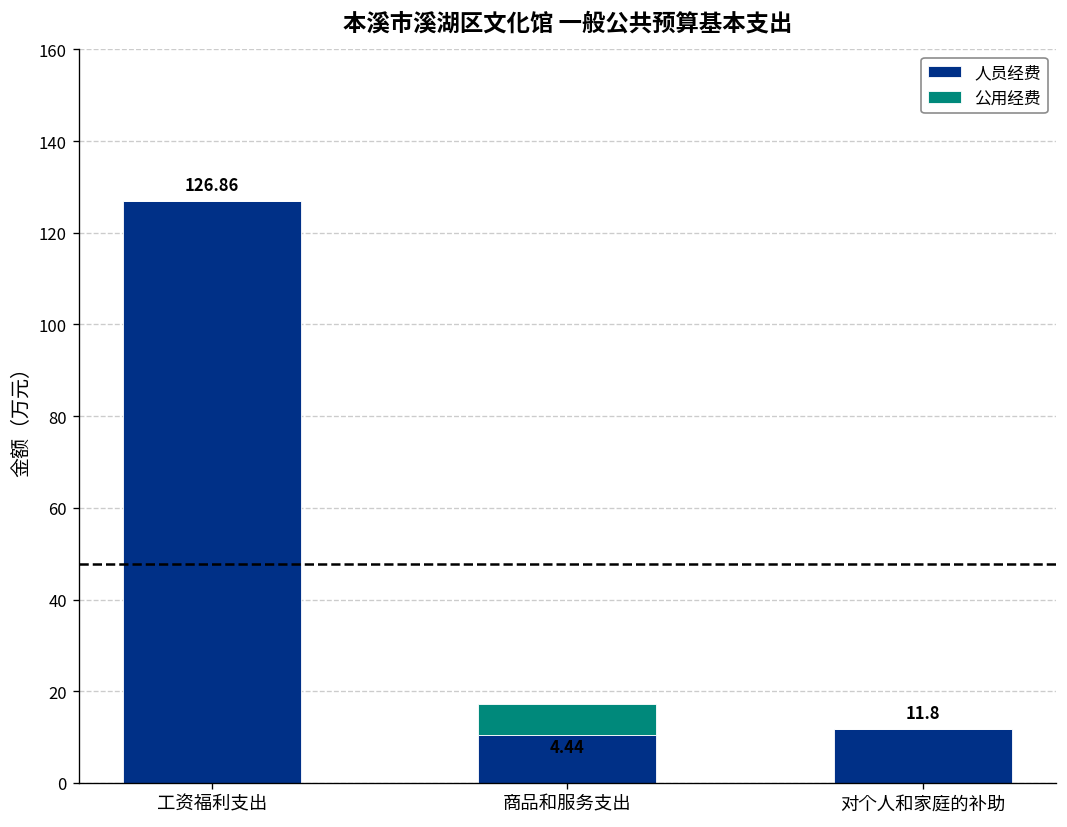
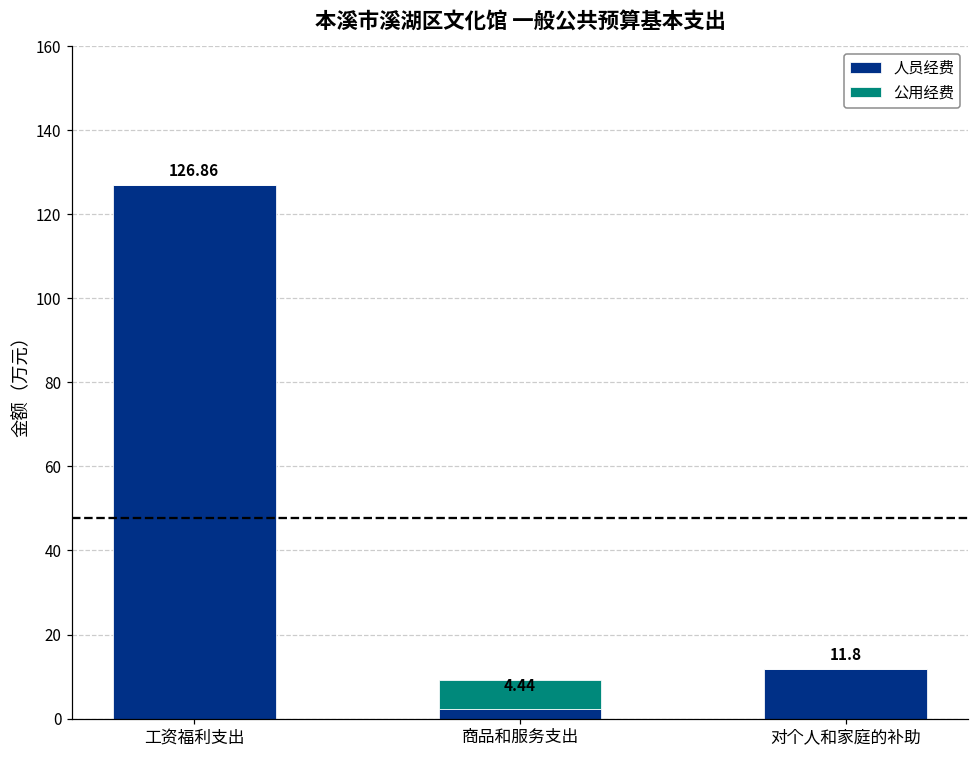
人员经费, 商品和服务支出: 11 -> 2
